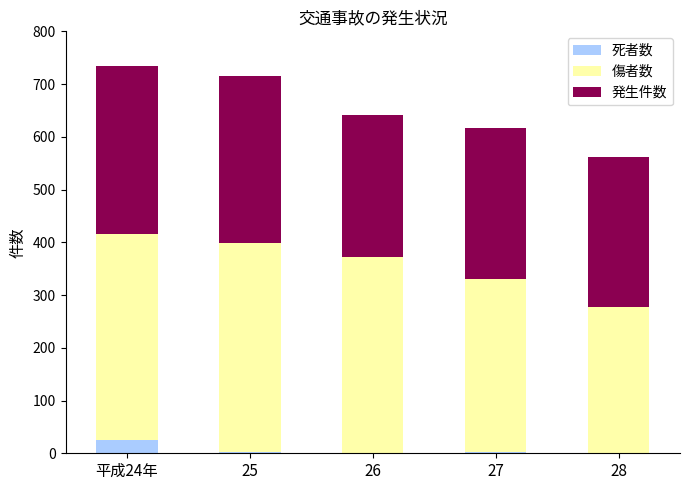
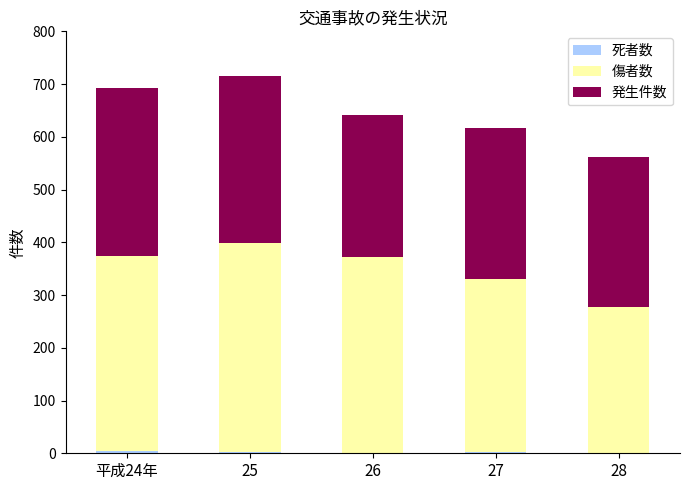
死者数, 平成24年: 30 -> 0
傷者数, 平成24年: 390 -> 370
